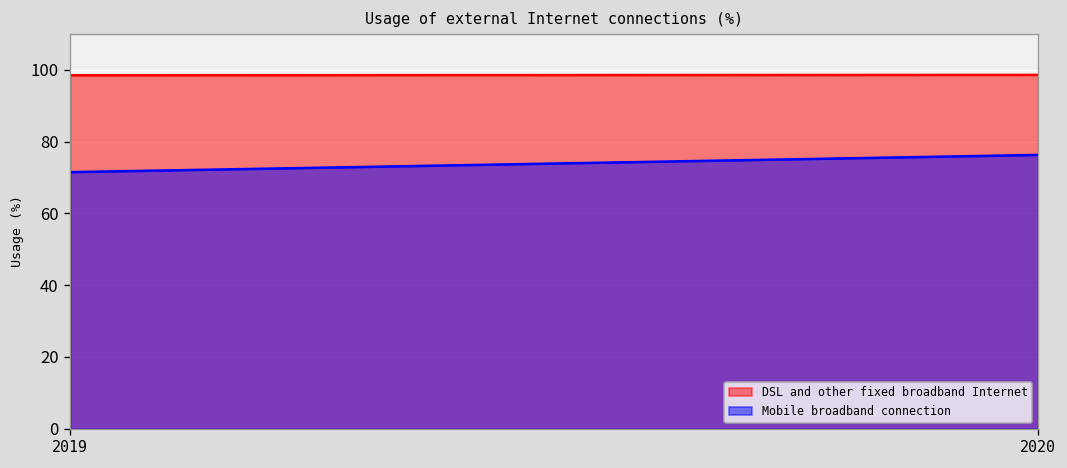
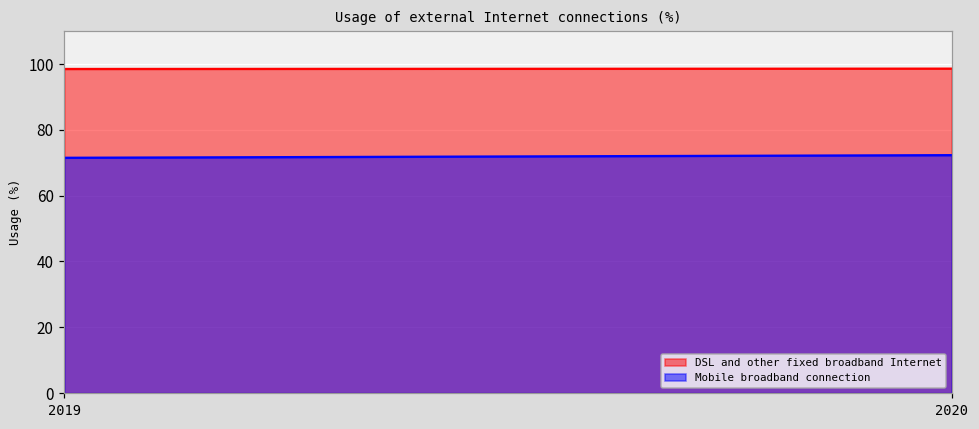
Mobile broadband connection, 2020: 76 -> 72
